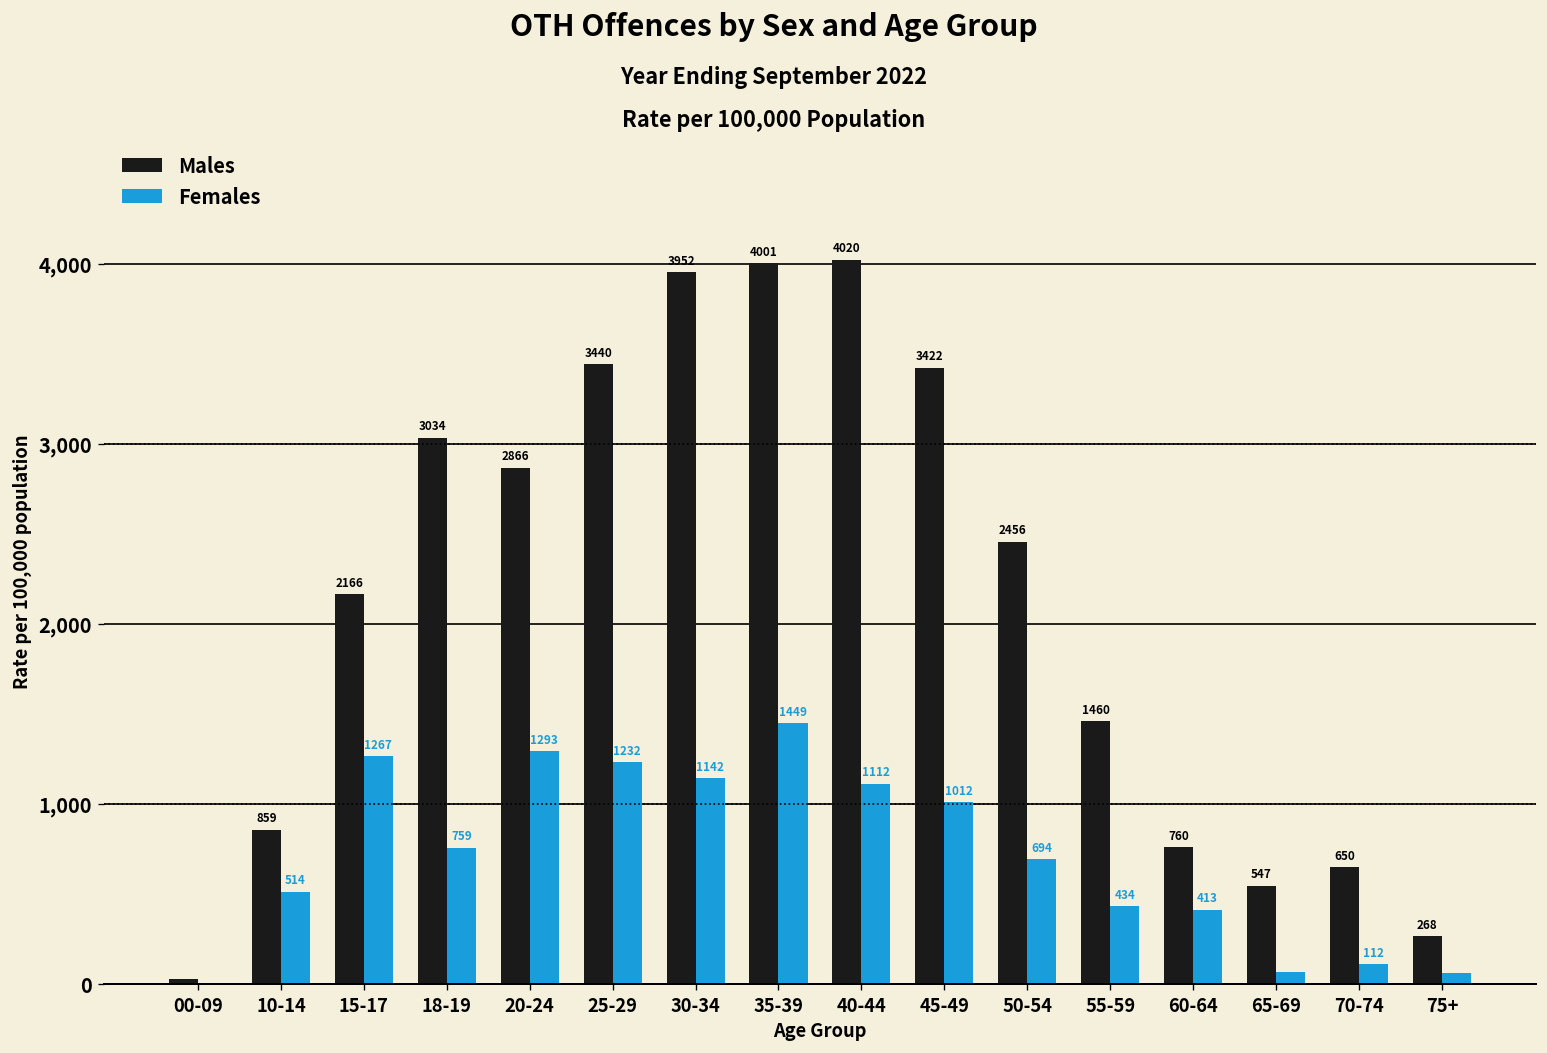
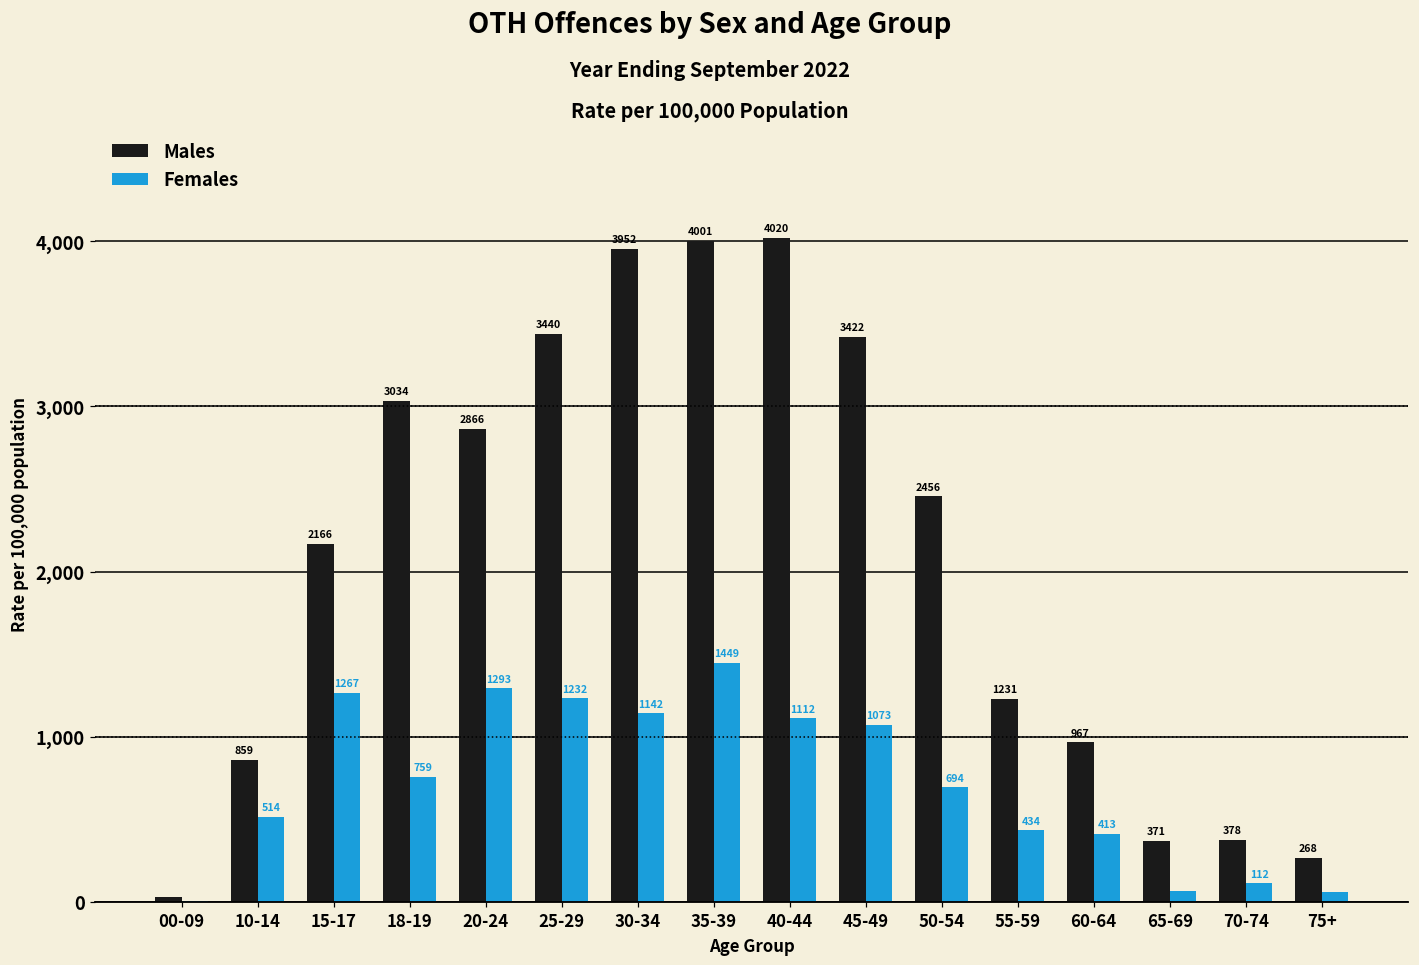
Females, 45-49: 1012 -> 1073
Males, 55-59: 1460 -> 1231
Males, 60-64: 760 -> 967
Males, 65-69: 547 -> 371
Males, 70-74: 650 -> 378
